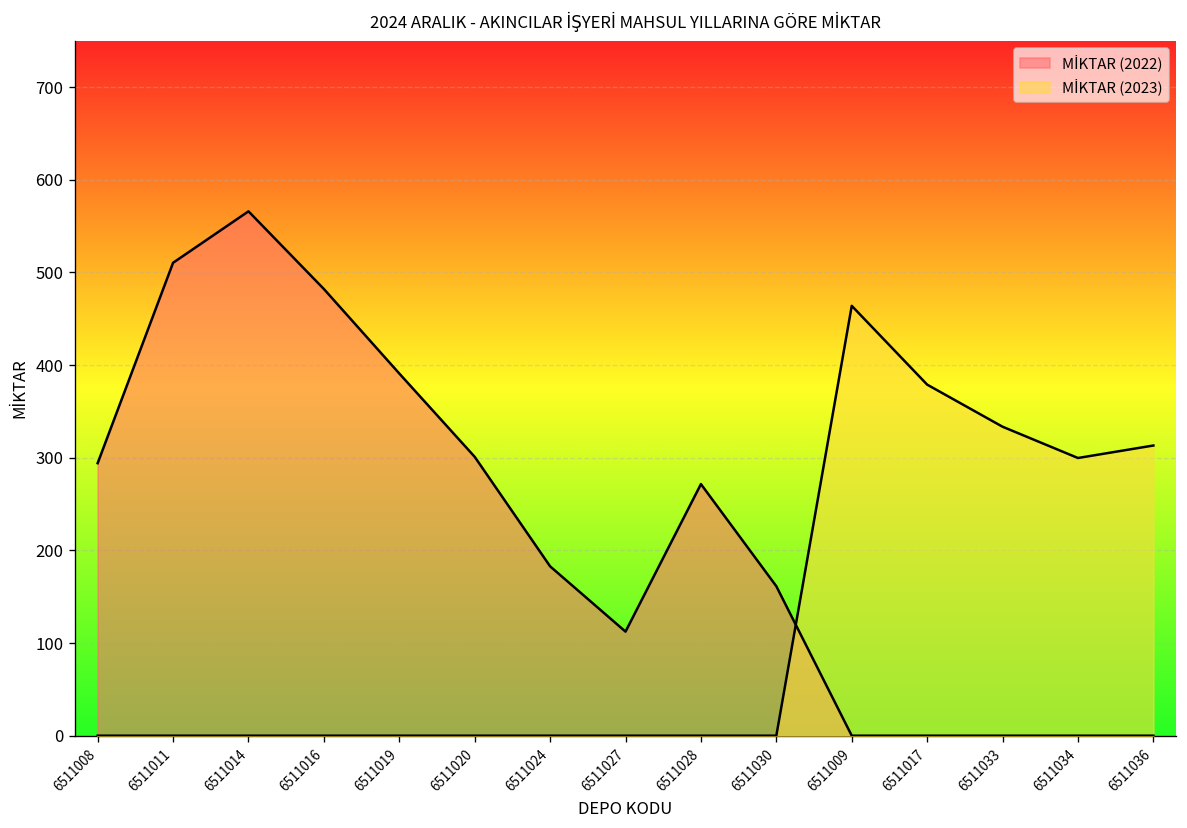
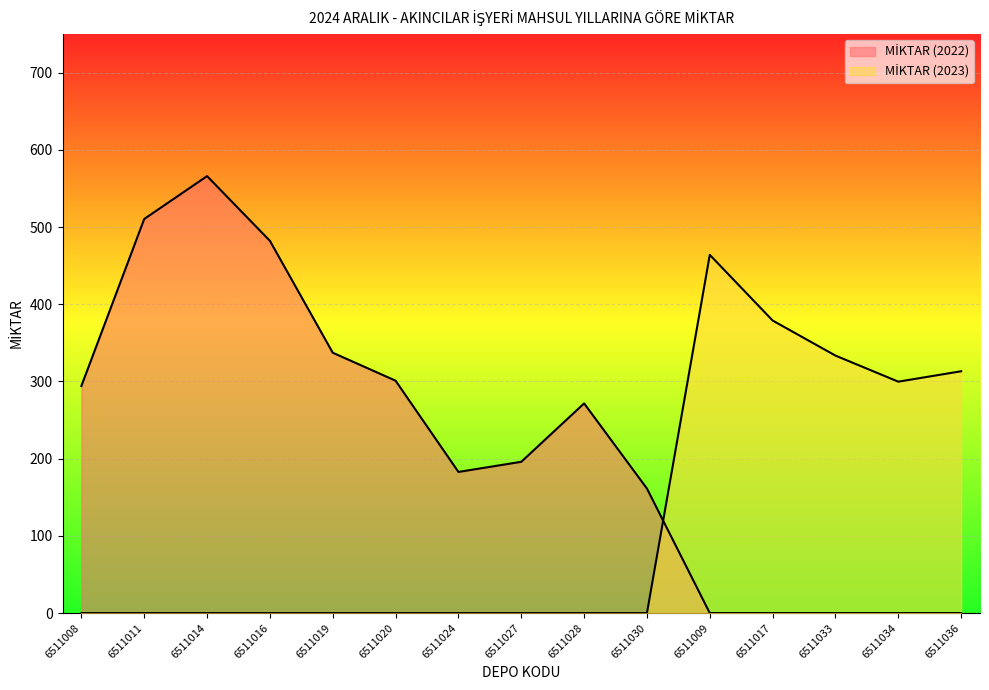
MİKTAR (2022), 6511019: 390 -> 340
MİKTAR (2022), 6511027: 110 -> 200
